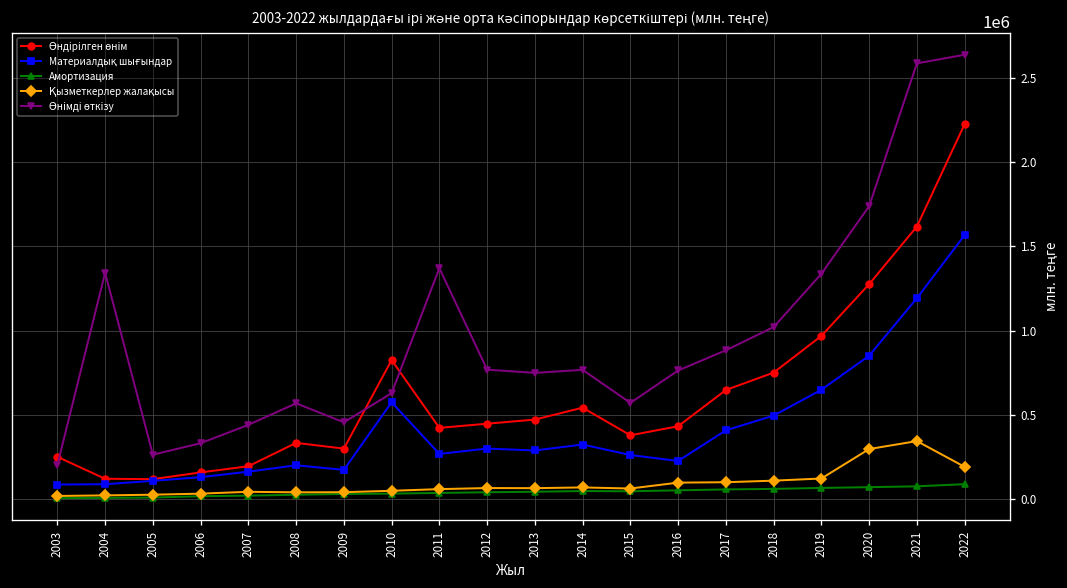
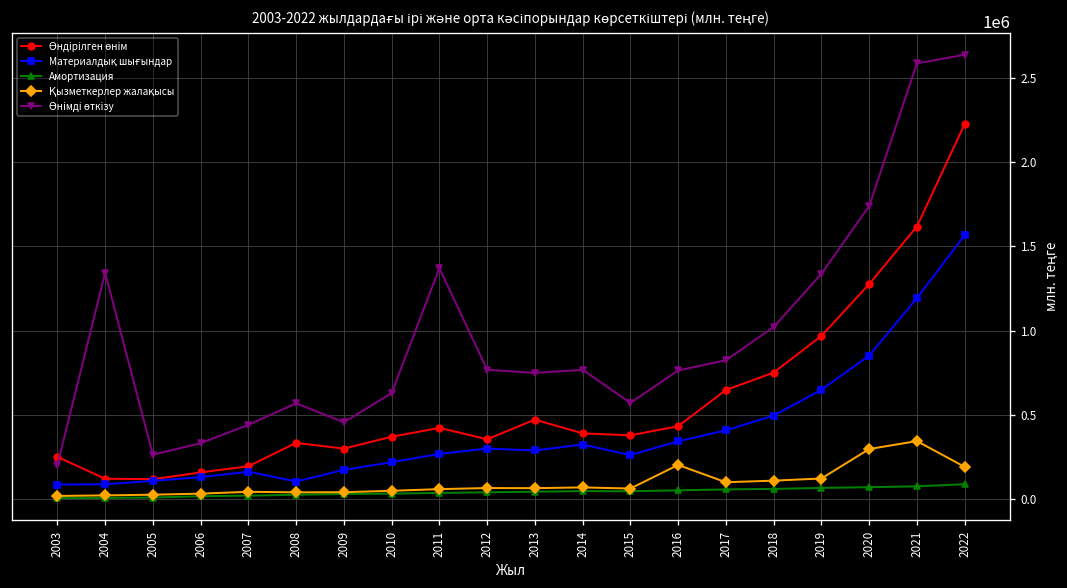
Материалдық шығындар, 2008: 200000 -> 100000
Өндірілген өнім, 2010: 820000 -> 370000
Материалдық шығындар, 2010: 570000 -> 220000
Өндірілген өнім, 2012: 450000 -> 350000
Өндірілген өнім, 2014: 540000 -> 390000
Материалдық шығындар, 2016: 230000 -> 340000
Қызметкерлер жалақысы, 2016: 100000 -> 200000
Өнімді өткізу, 2017: 880000 -> 820000
